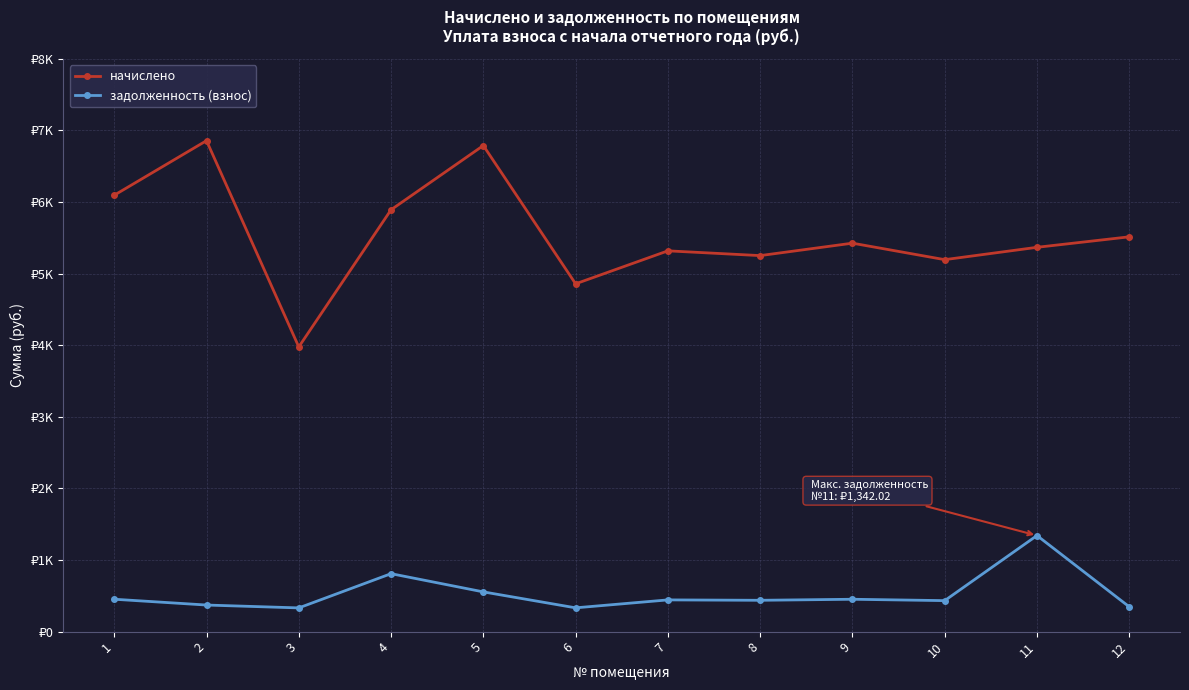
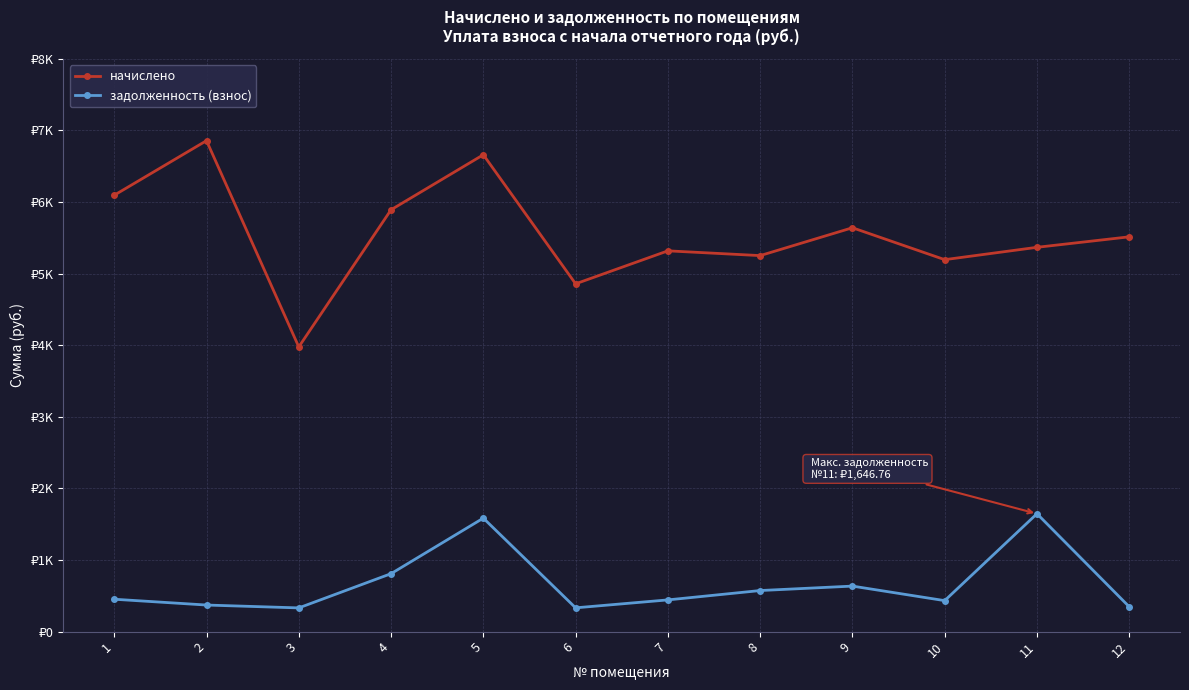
начислено, 5: ₽6800 -> ₽6700
задолженность (взнос), 5: ₽600 -> ₽1600
задолженность (взнос), 8: ₽400 -> ₽600
начислено, 9: ₽5400 -> ₽5600
задолженность (взнос), 9: ₽500 -> ₽600
задолженность (взнос), 11: 1,342.02 -> 1,646.76
